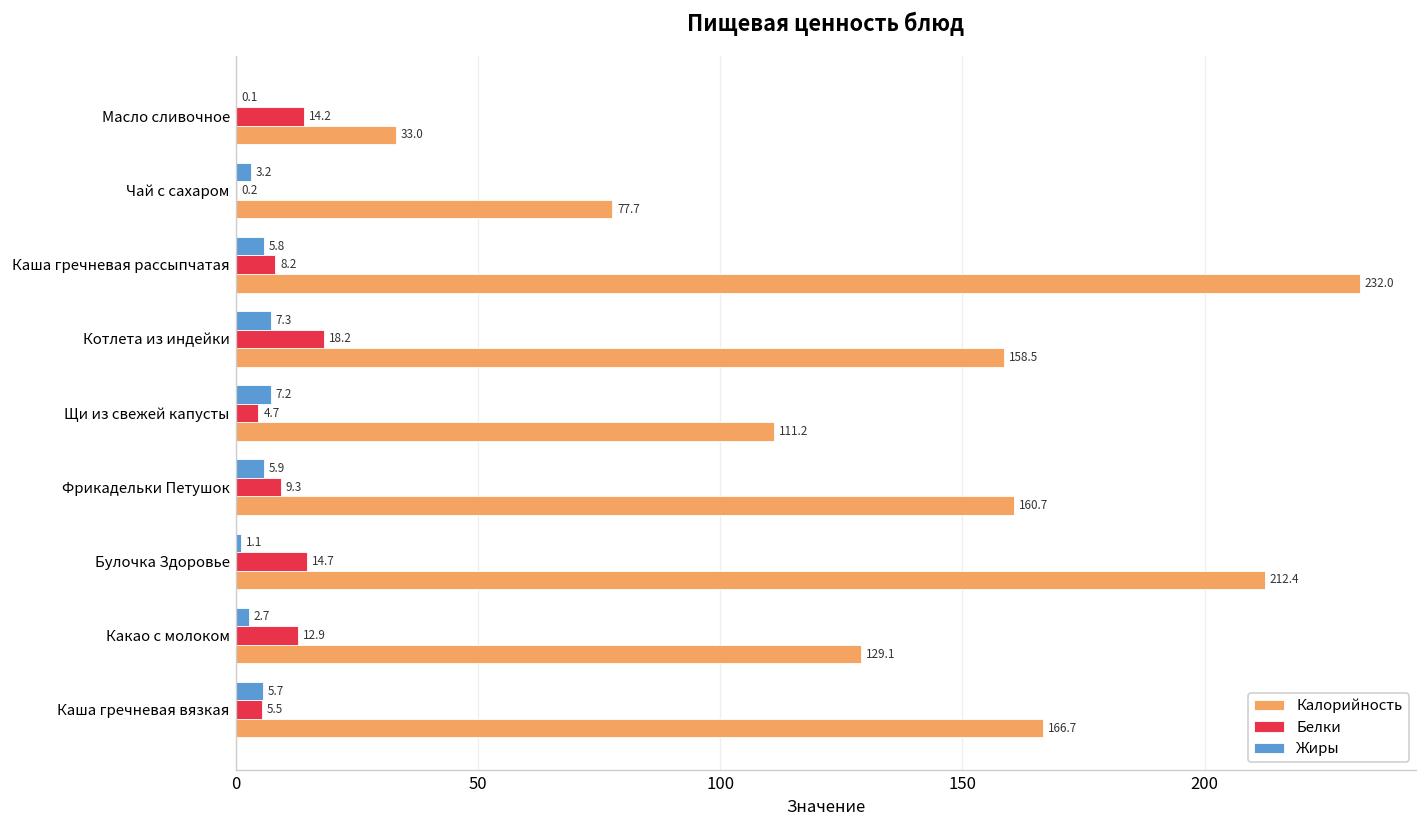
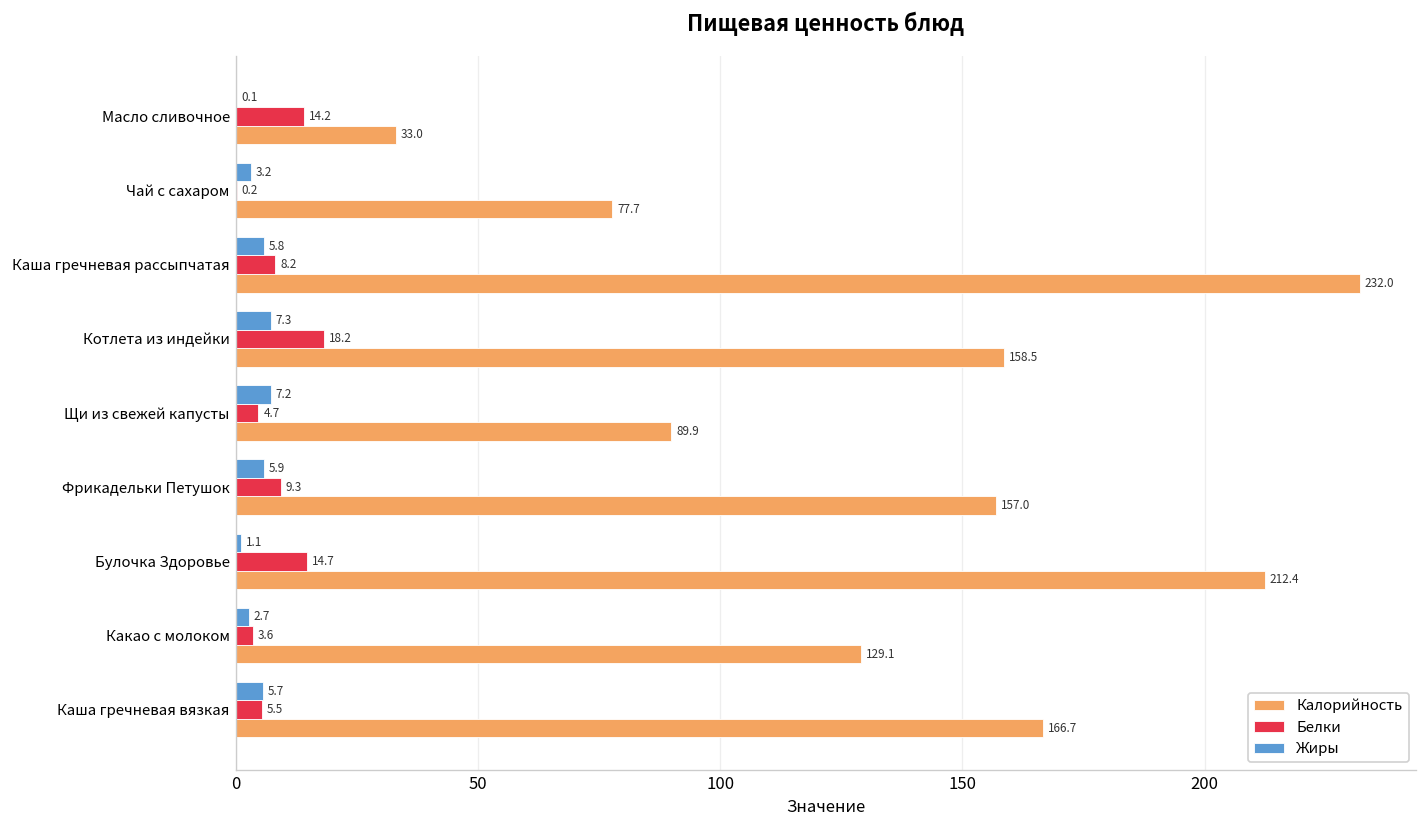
Калорийность, Щи из свежей капусты: 111.2 -> 89.9
Калорийность, Фрикадельки Петушок: 160.7 -> 157.0
Белки, Какао с молоком: 12.9 -> 3.6
